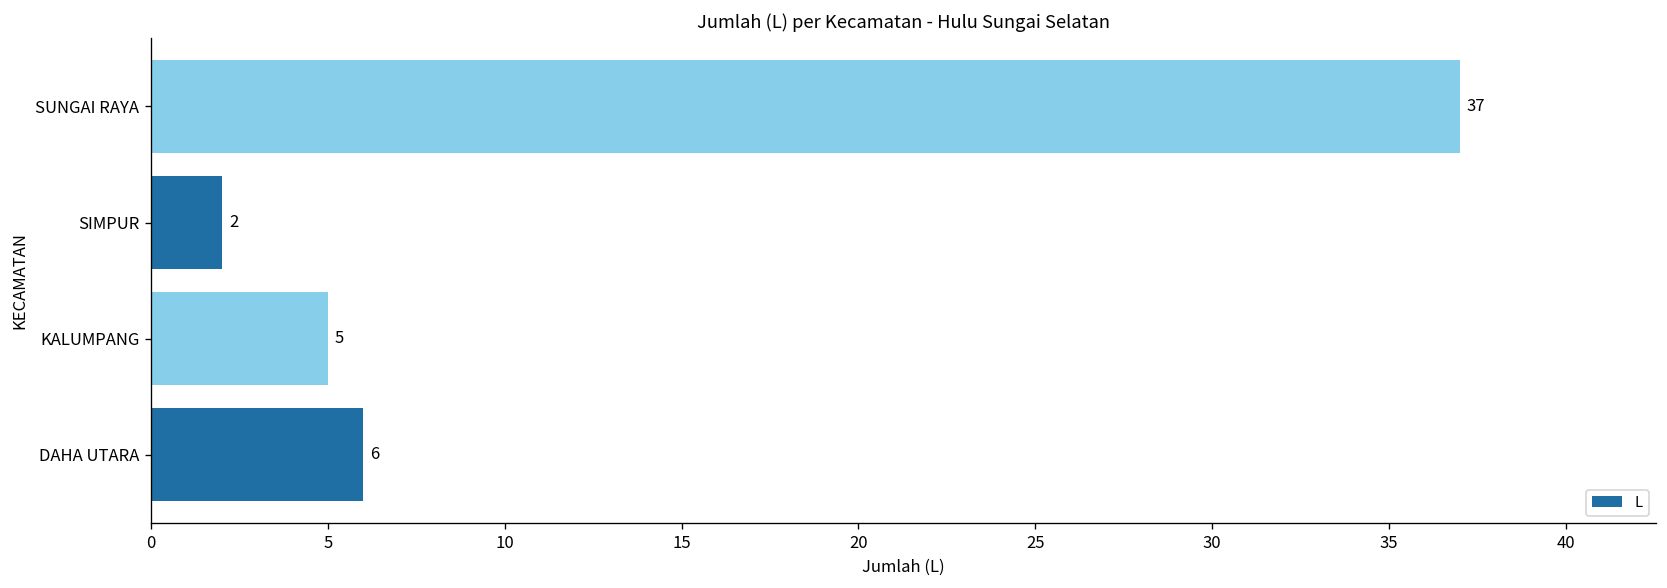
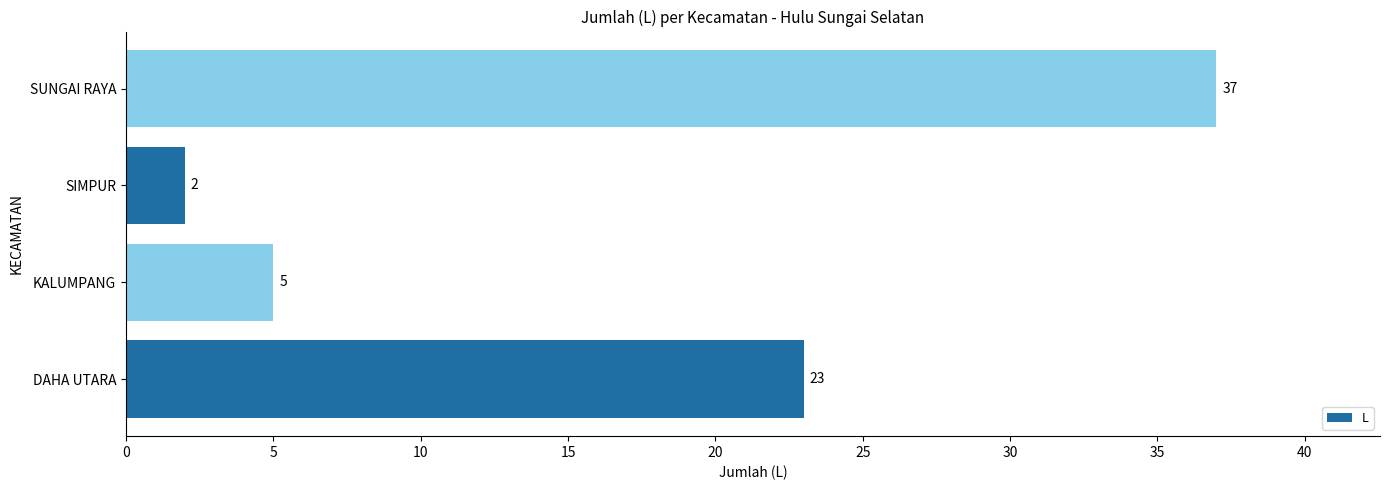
DAHA UTARA: 6 -> 23
